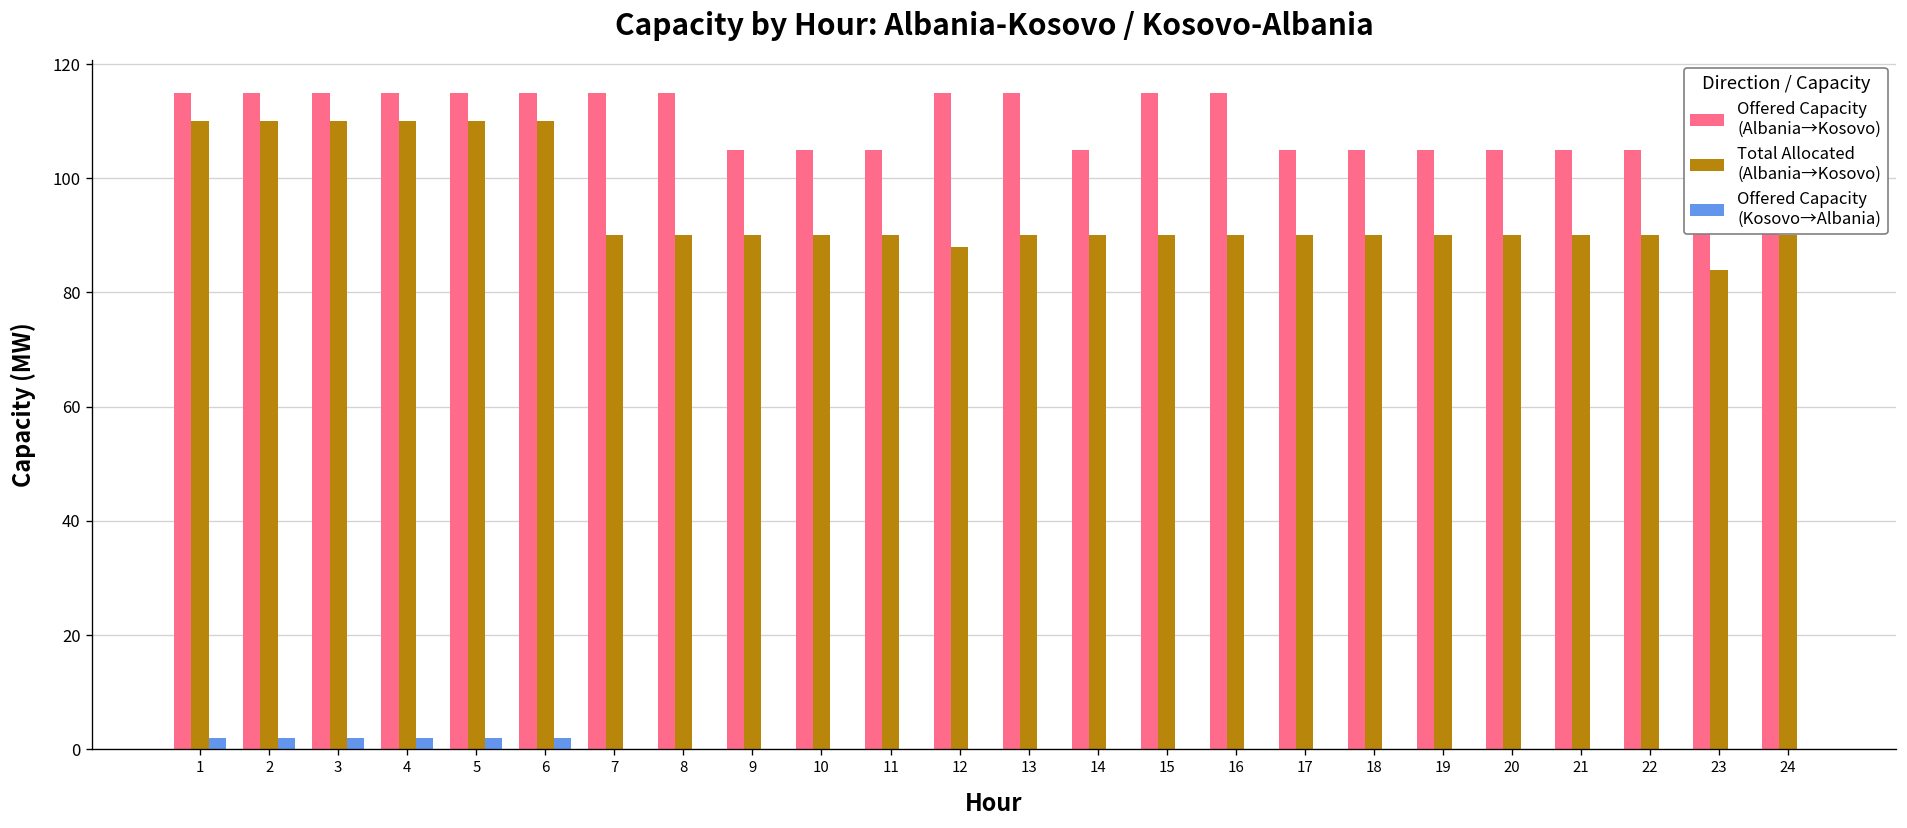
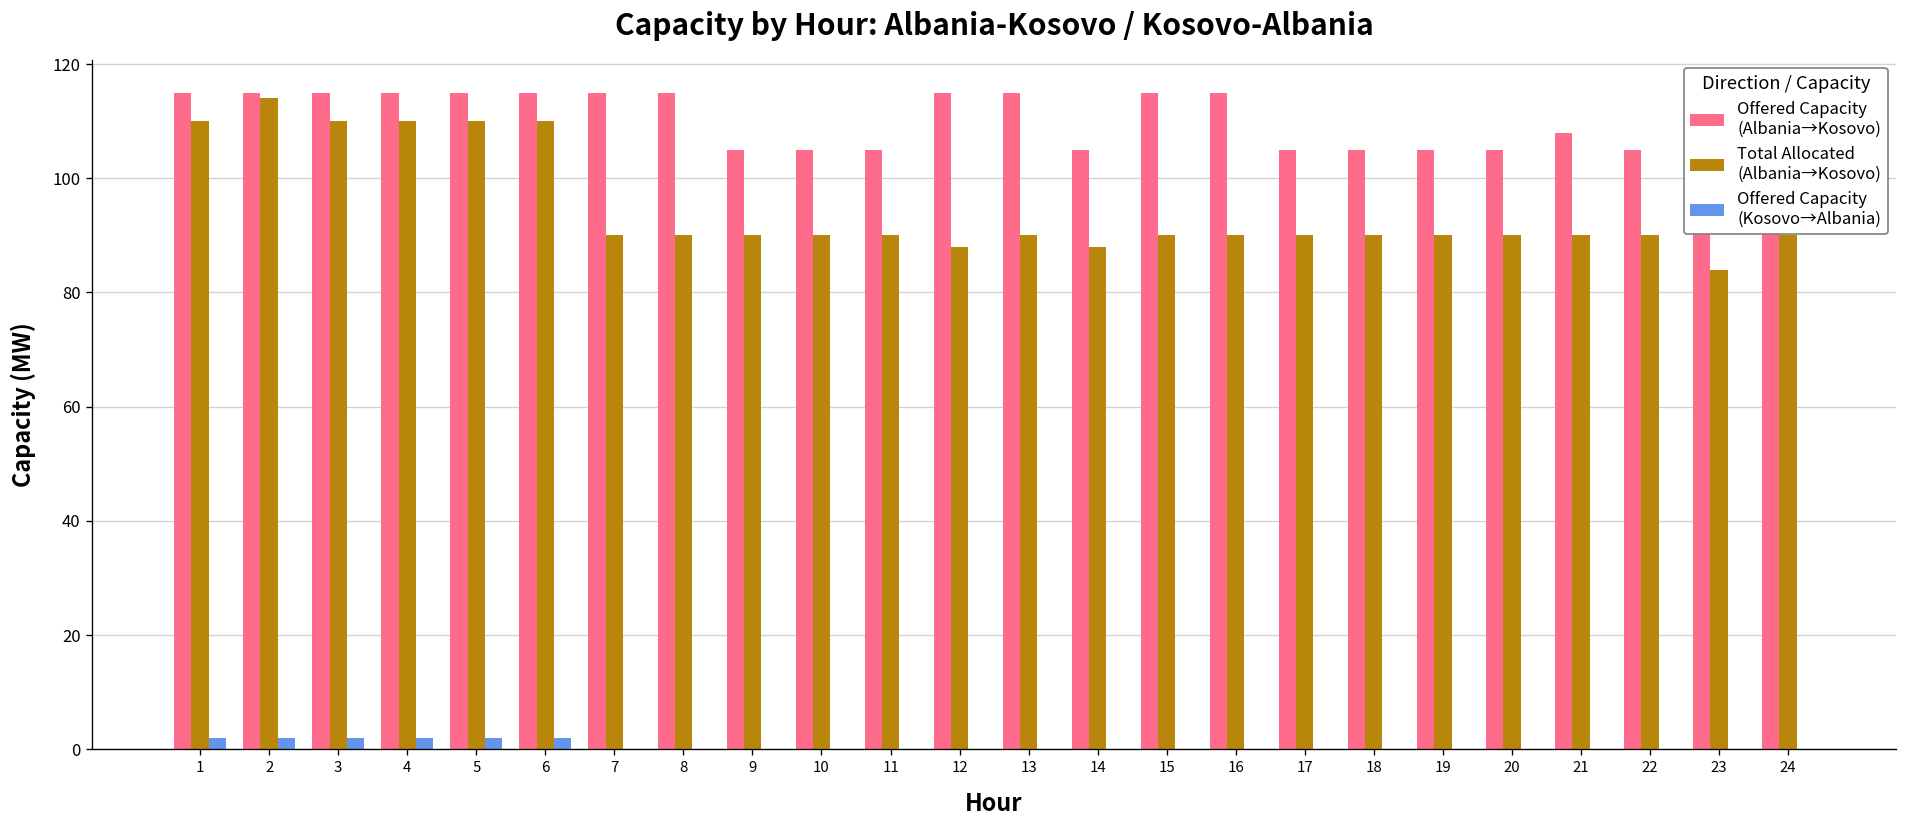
Total Allocated (Albania→Kosovo), 2: 110 -> 114
Total Allocated (Albania→Kosovo), 14: 90 -> 88
Offered Capacity (Albania→Kosovo), 21: 105 -> 108
